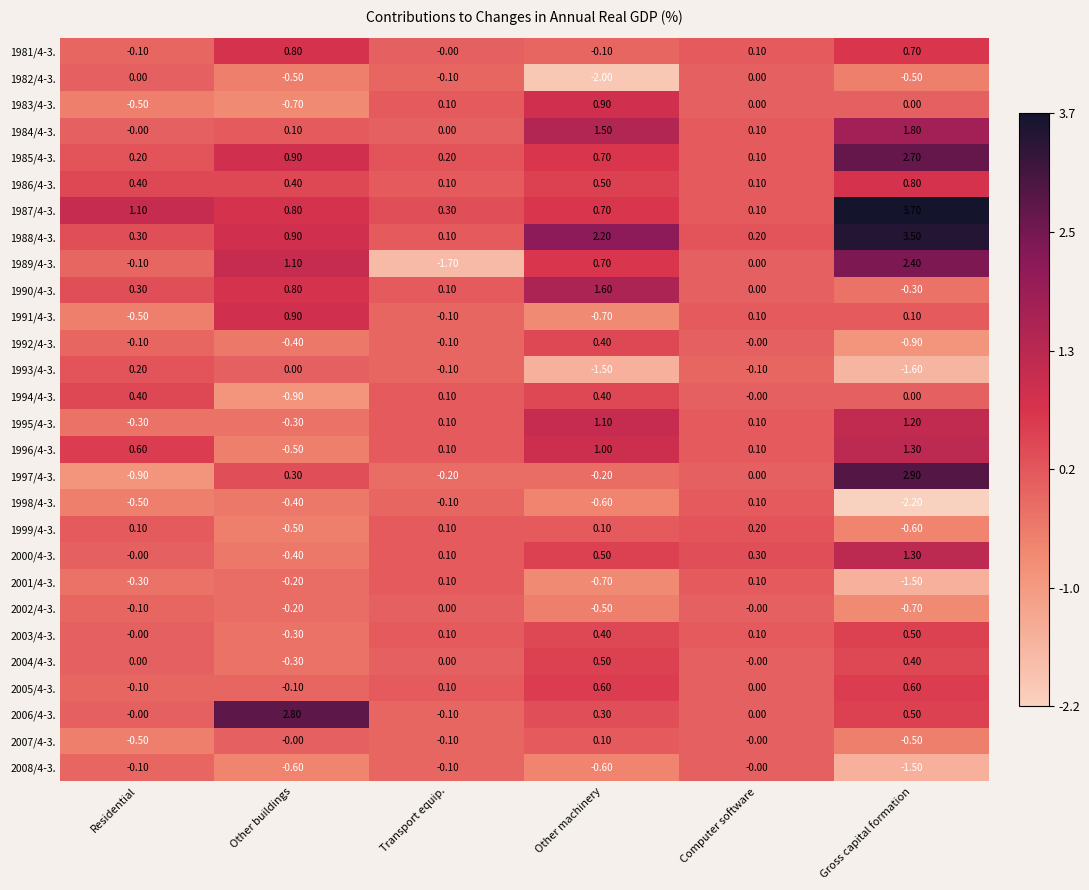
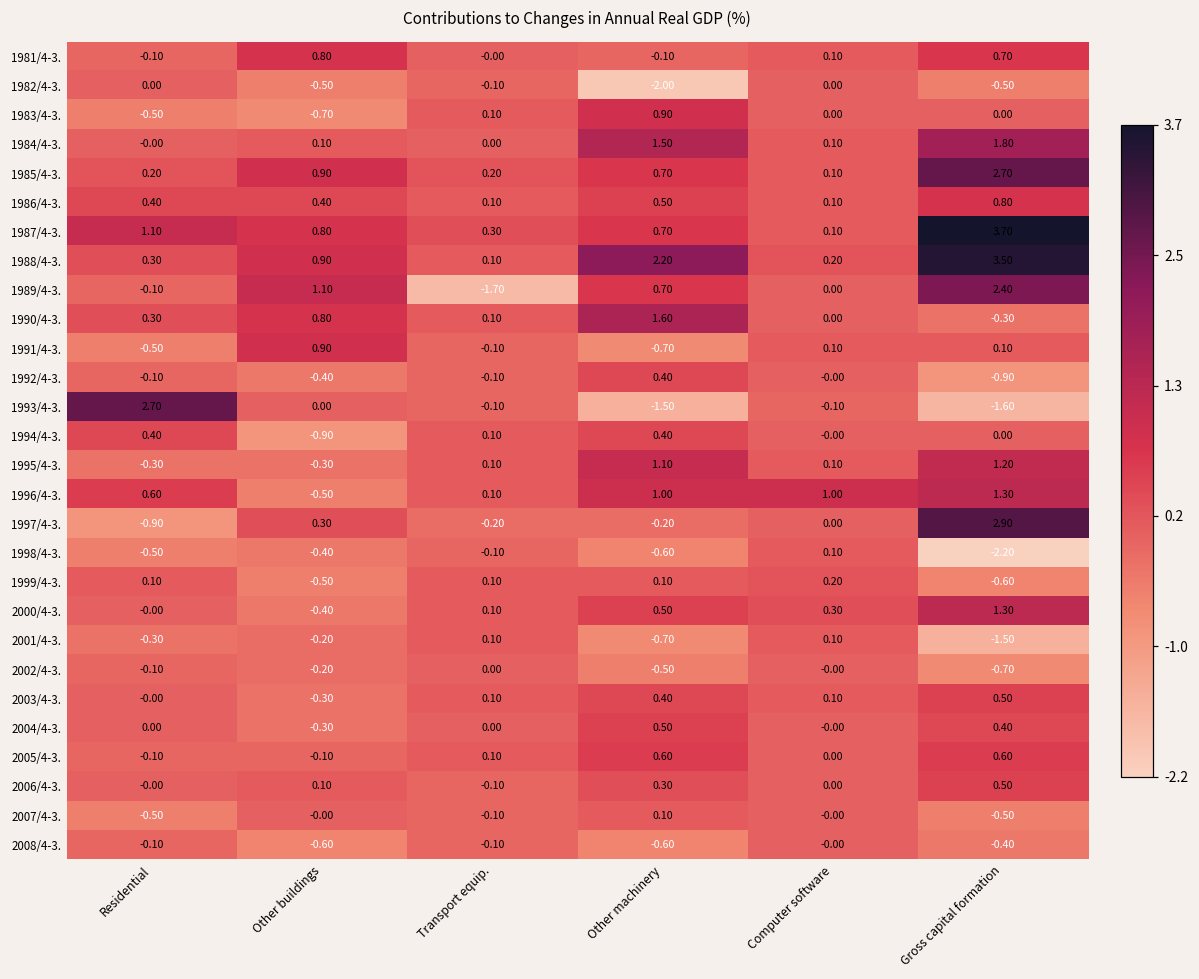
1993/4-3., Residential: 0.20 -> 2.70
1996/4-3., Computer software: 0.10 -> 1.00
2006/4-3., Other buildings: 2.80 -> 0.10
2008/4-3., Gross capital formation: -1.50 -> -0.40
